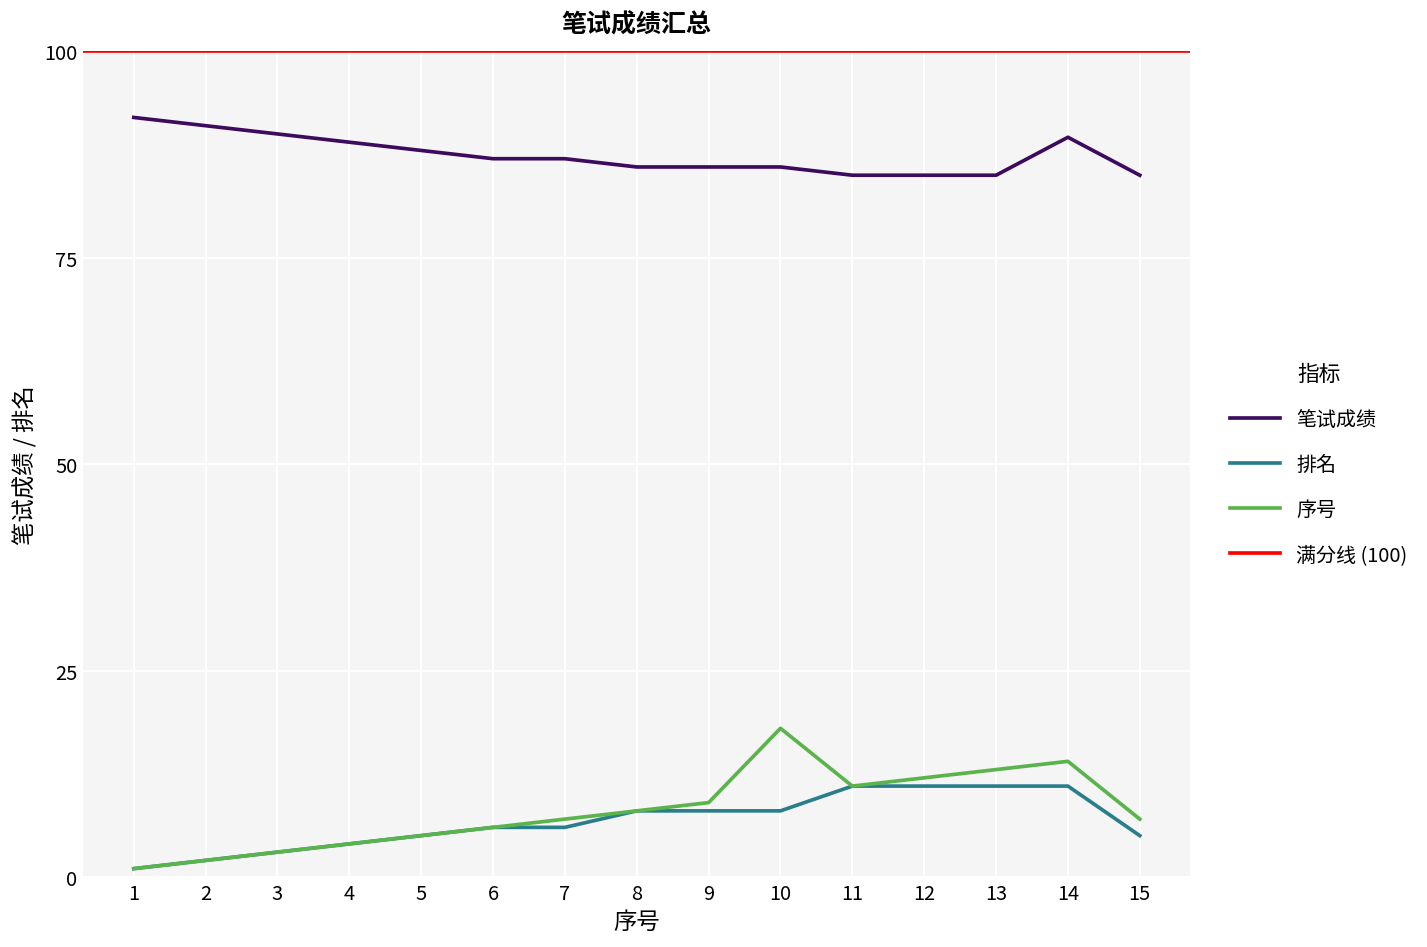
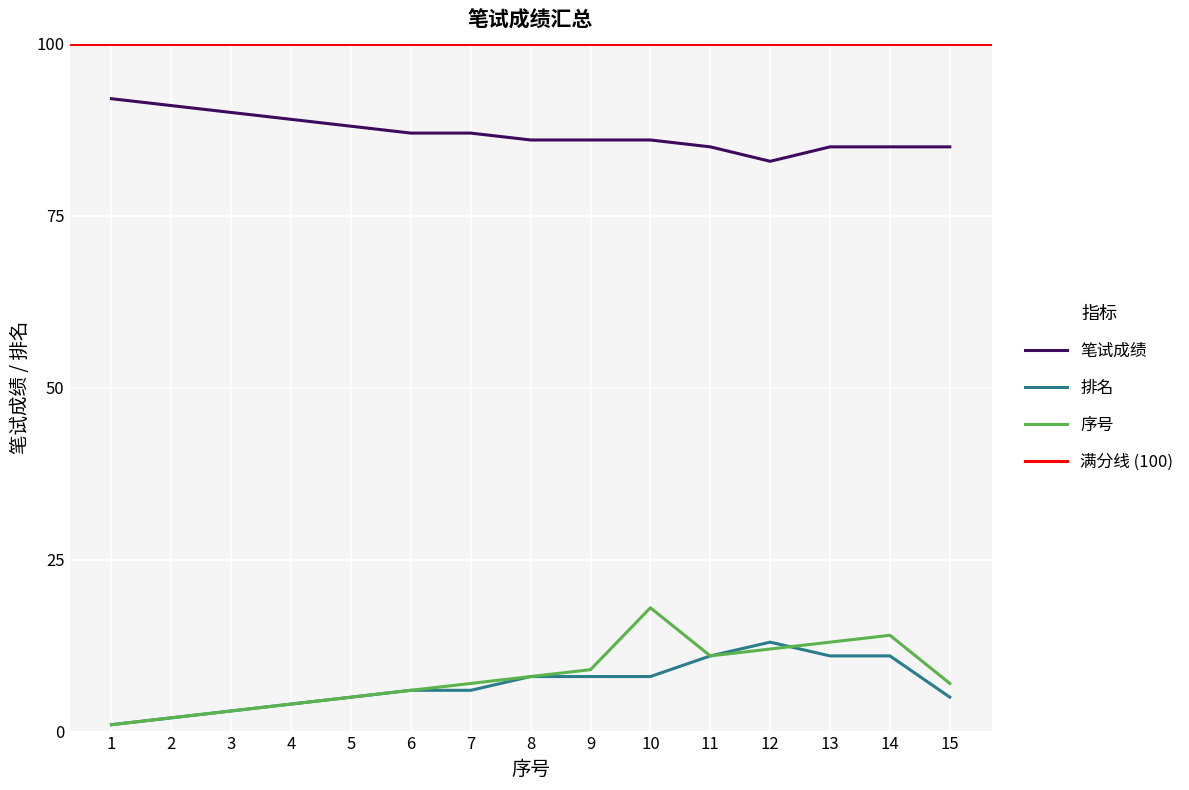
笔试成绩, 12: 85 -> 83
排名, 12: 11 -> 13
笔试成绩, 14: 90 -> 85
